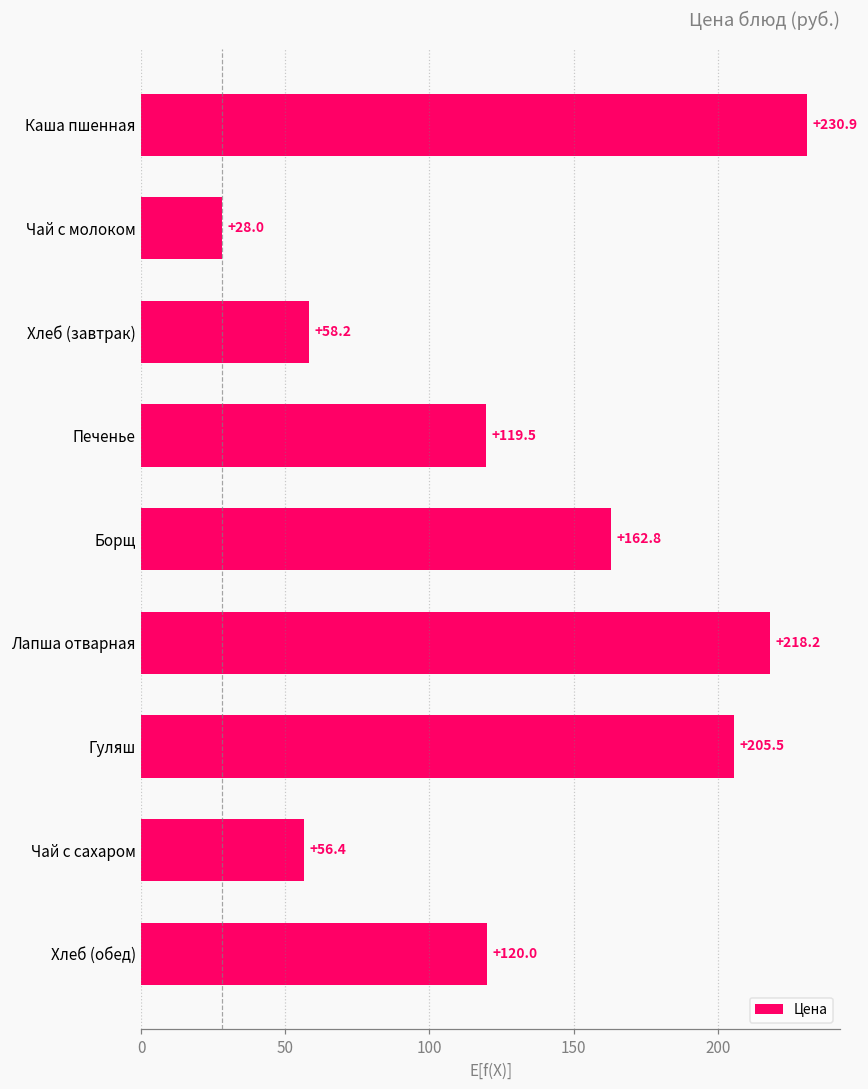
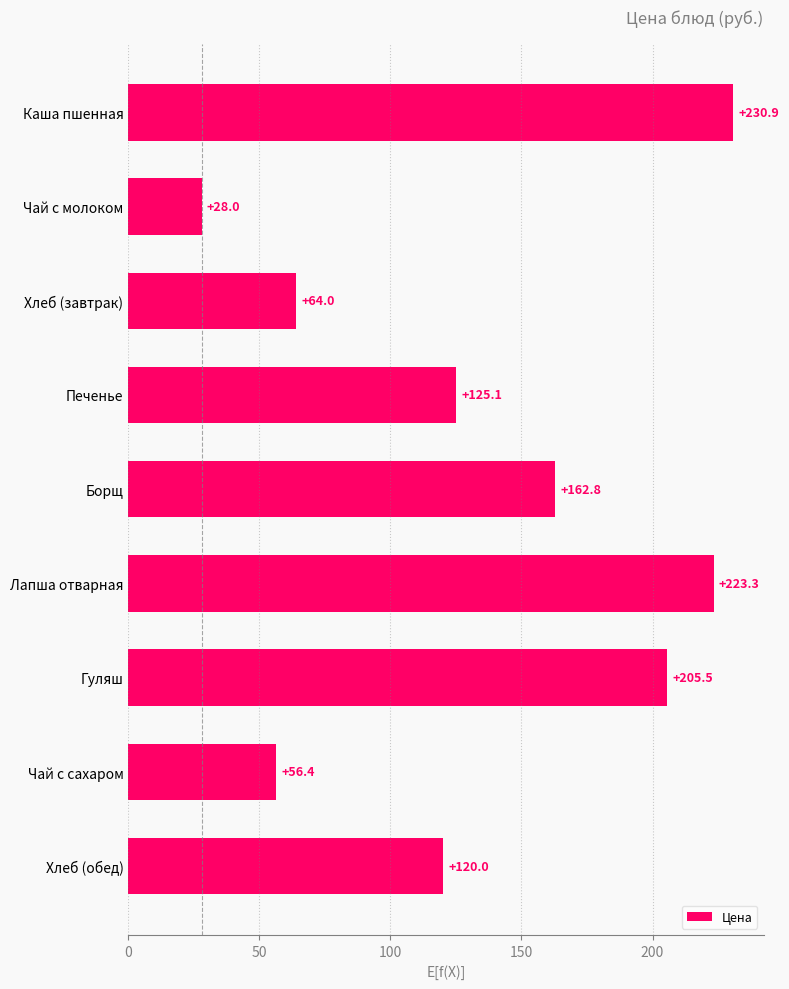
Хлеб (завтрак): +58.2 -> +64.0
Печенье: +119.5 -> +125.1
Лапша отварная: +218.2 -> +223.3
